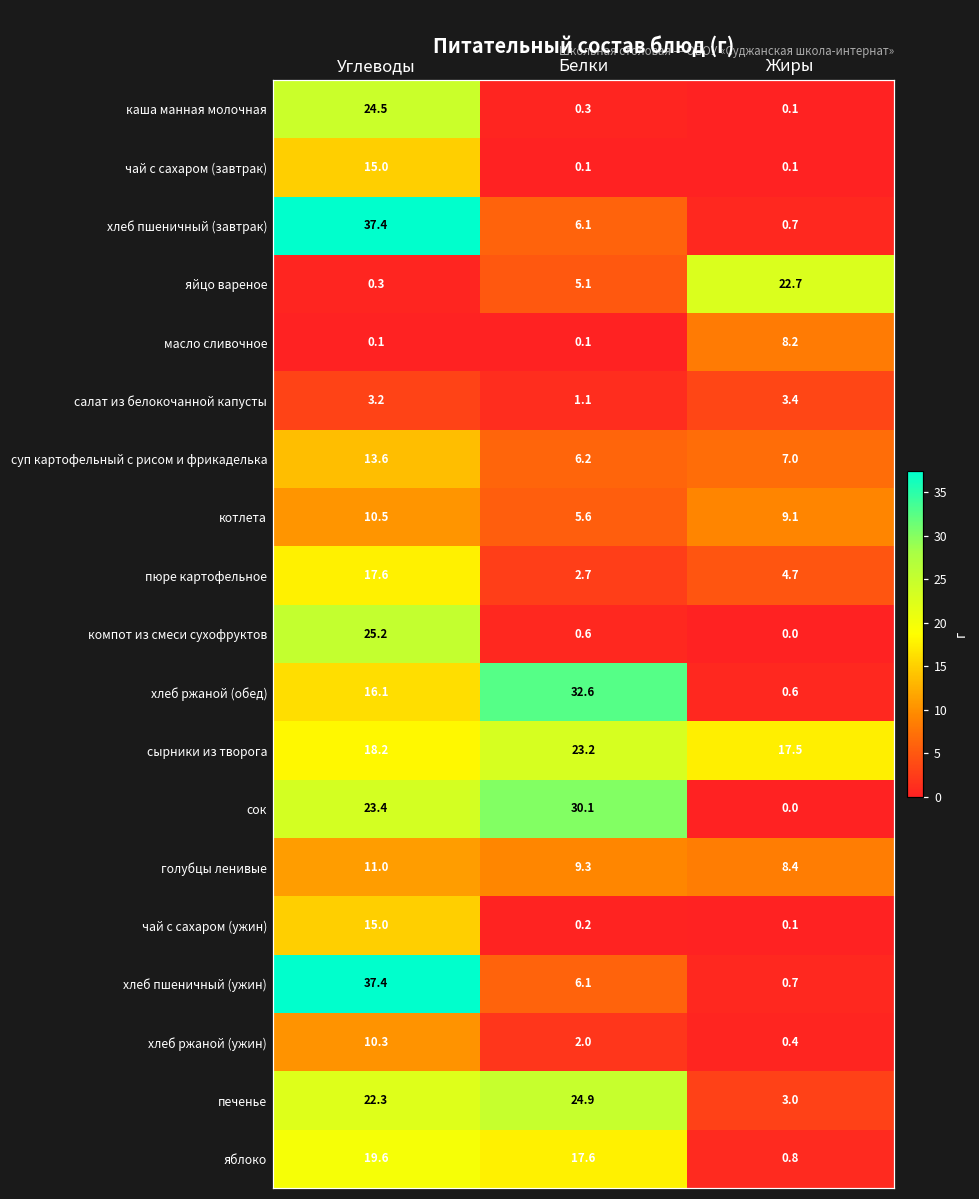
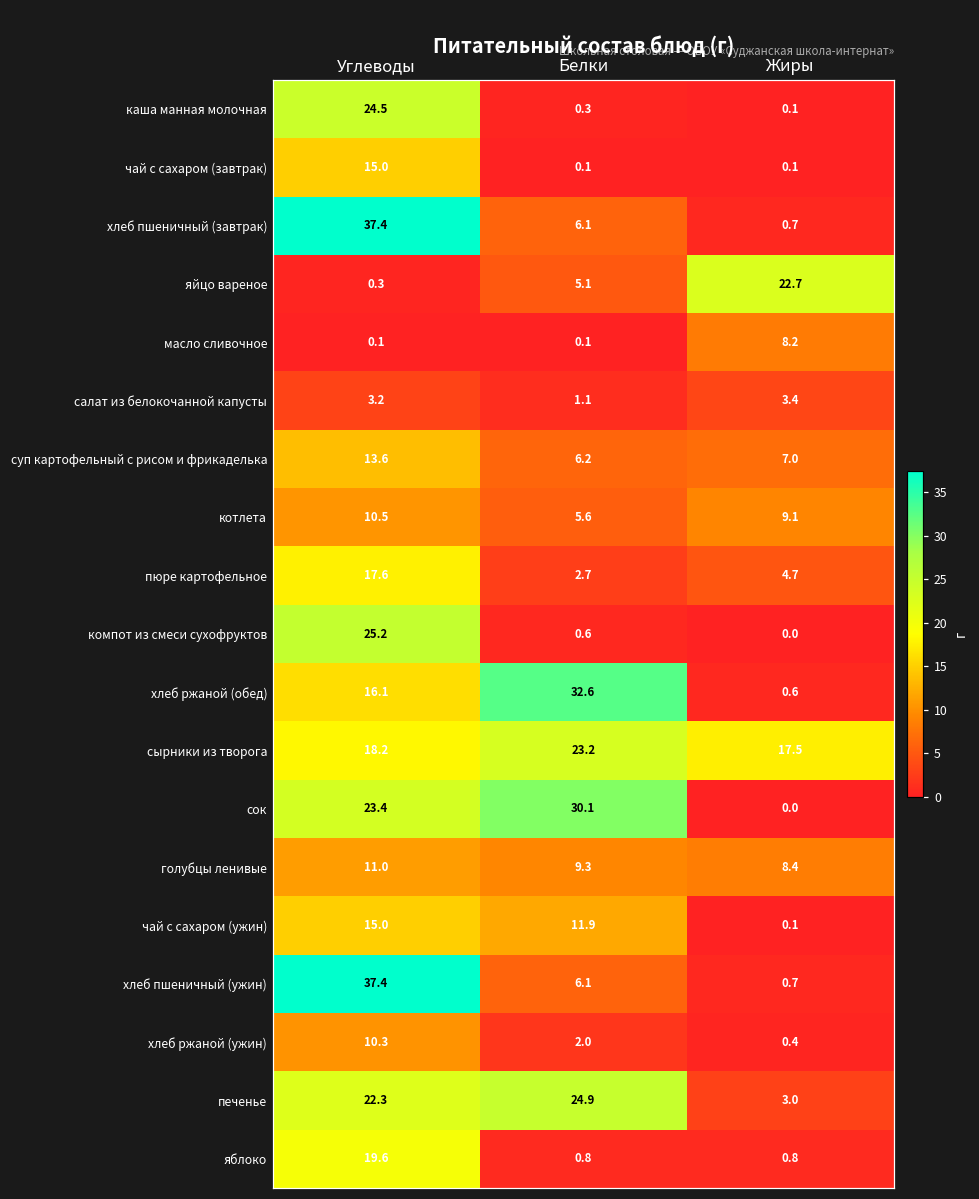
чай с сахаром (ужин), Белки: 0.2 -> 11.9
яблоко, Белки: 17.6 -> 0.8
